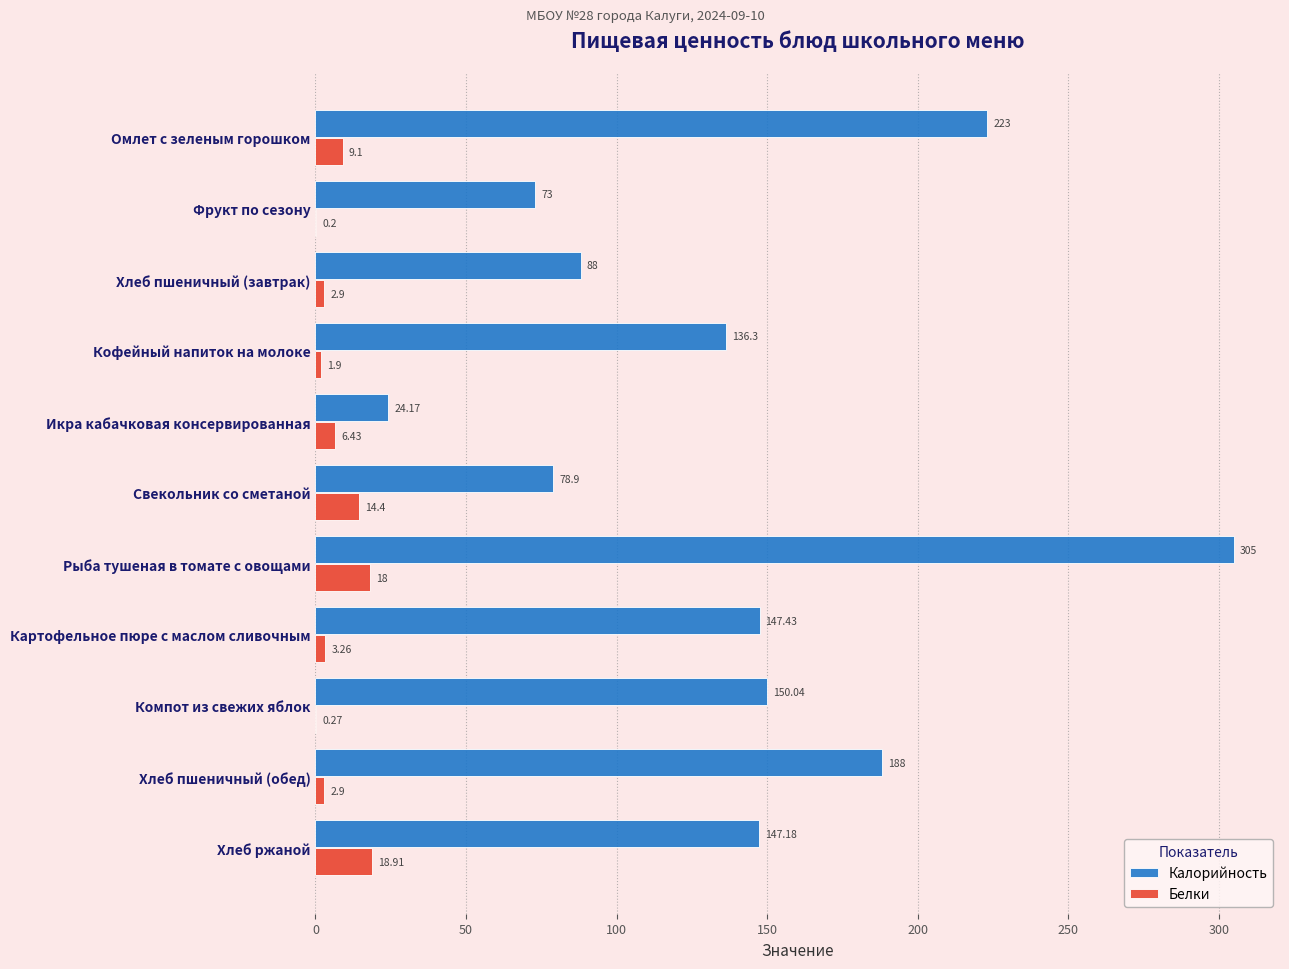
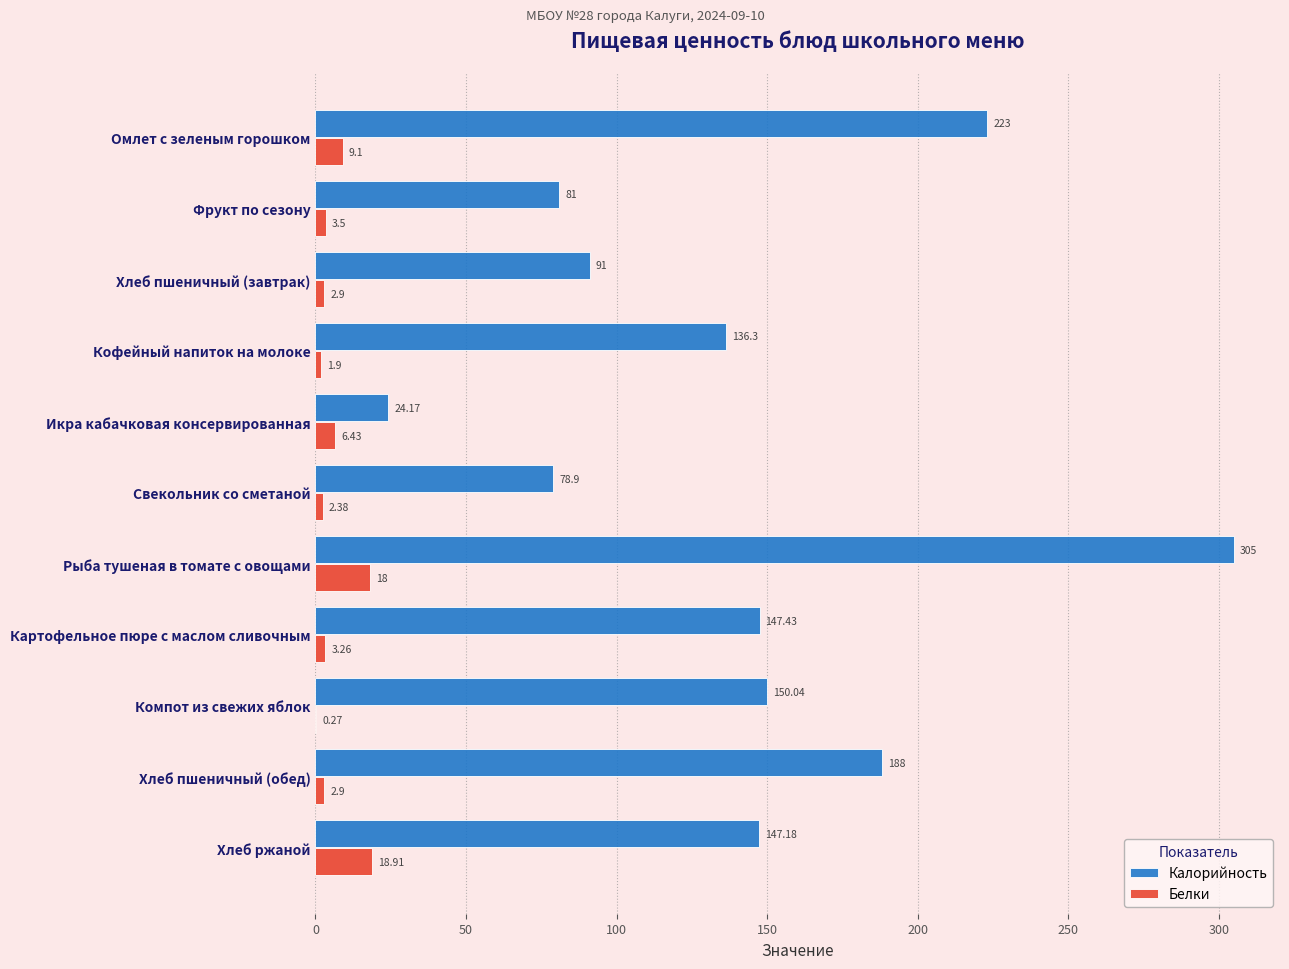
Калорийность, Фрукт по сезону: 73 -> 81
Белки, Фрукт по сезону: 0.2 -> 3.5
Калорийность, Хлеб пшеничный (завтрак): 88 -> 91
Белки, Свекольник со сметаной: 14.4 -> 2.38
